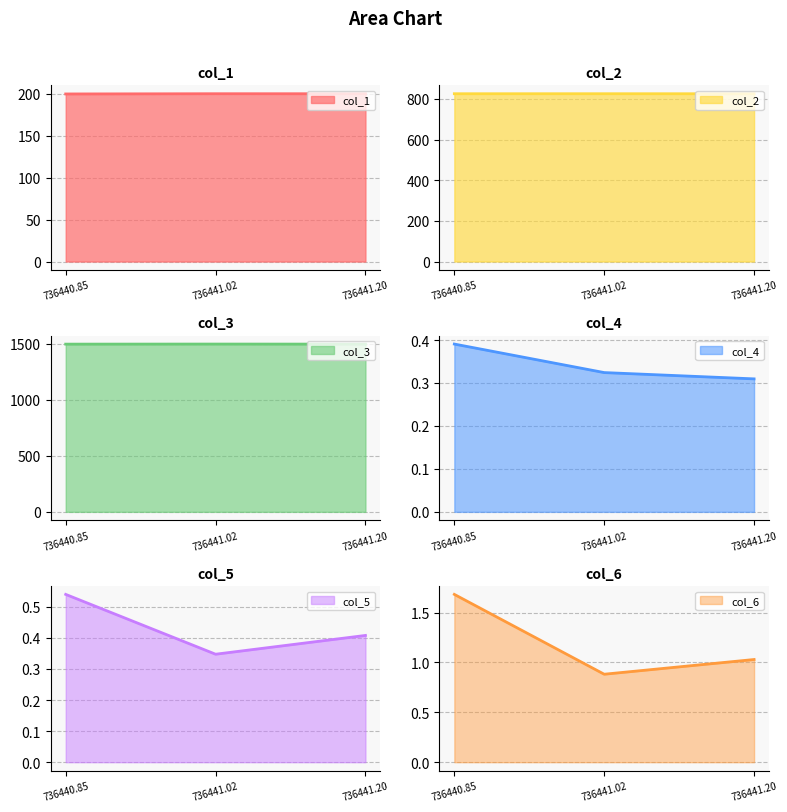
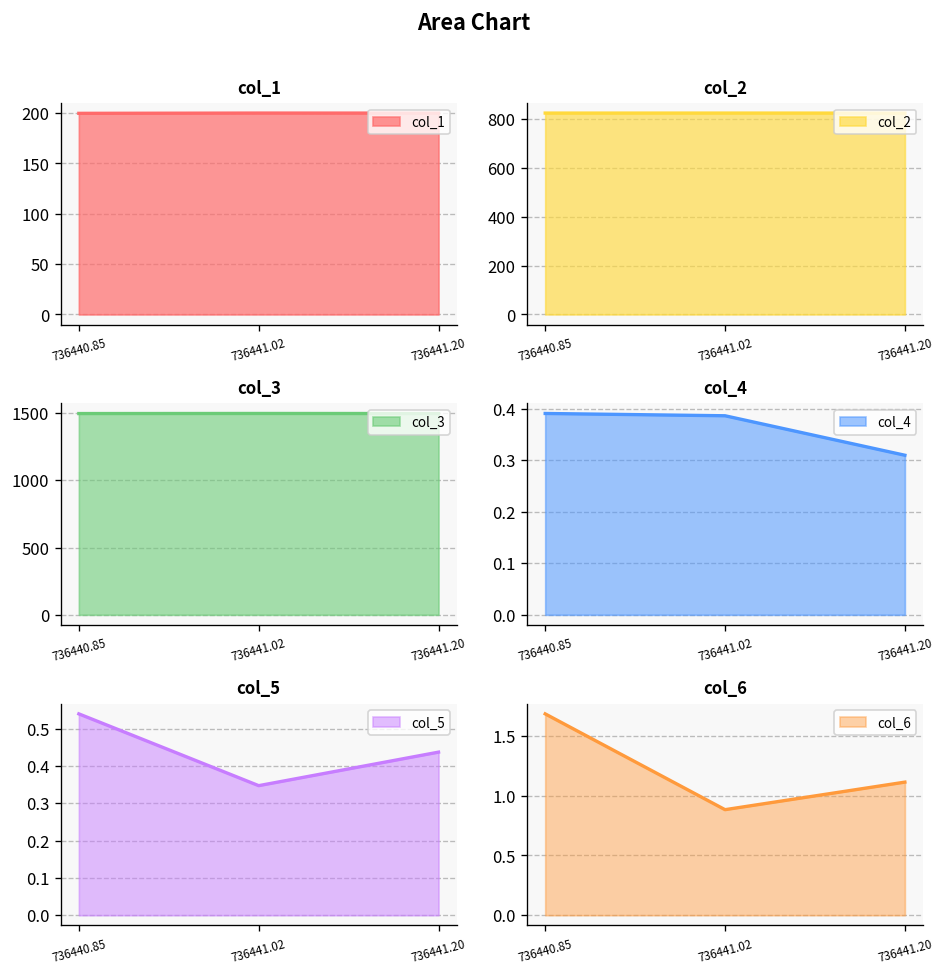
col_4, 736441.02: 0.32 -> 0.39
col_5, 736441.20: 0.41 -> 0.44
col_6, 736441.20: 1.0 -> 1.1
